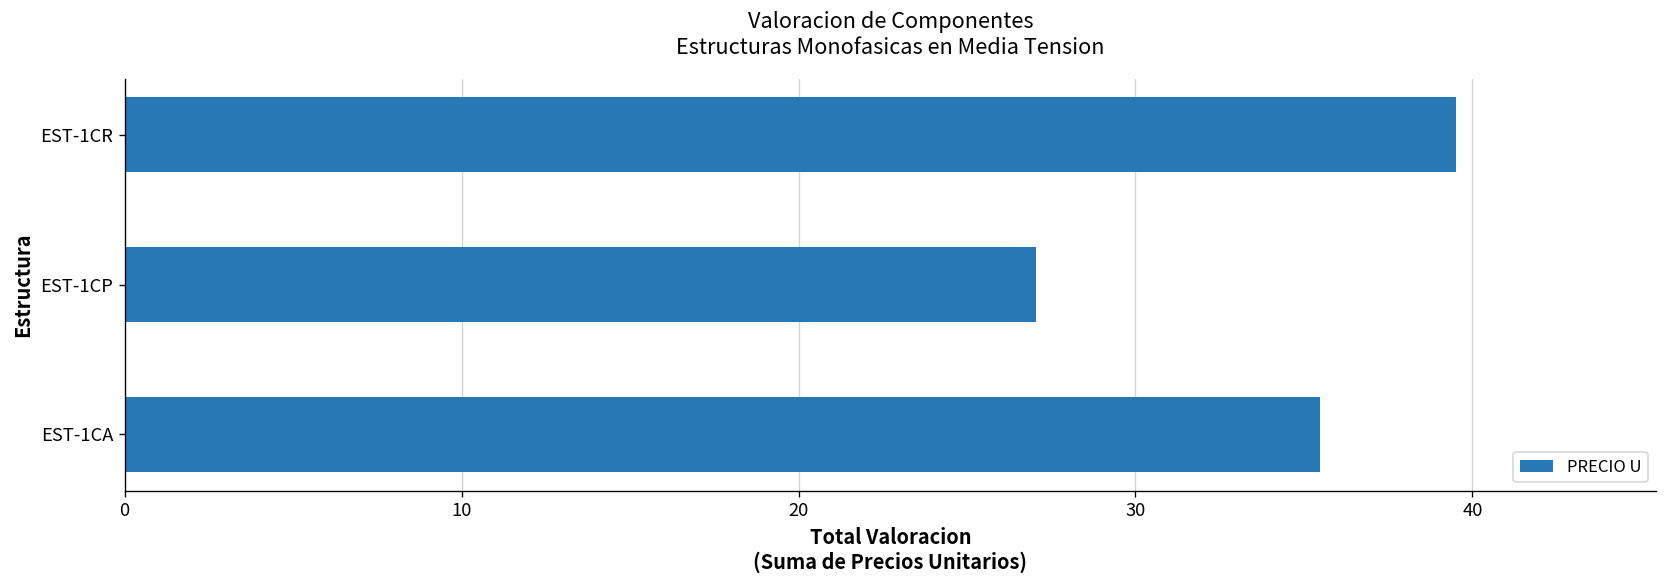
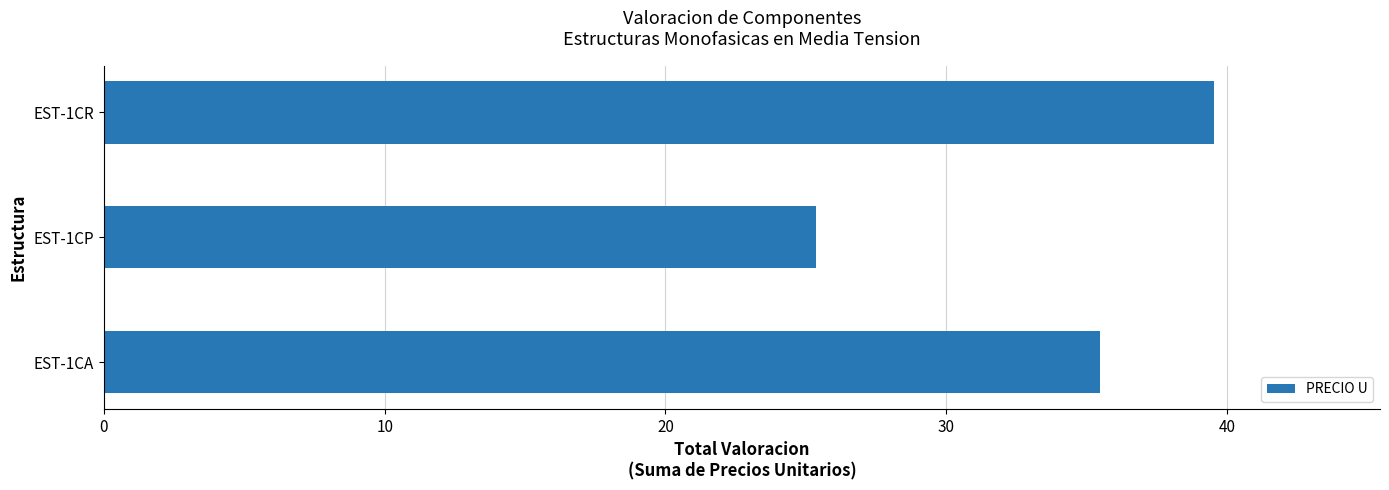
EST-1CP: 27.1 -> 25.4
